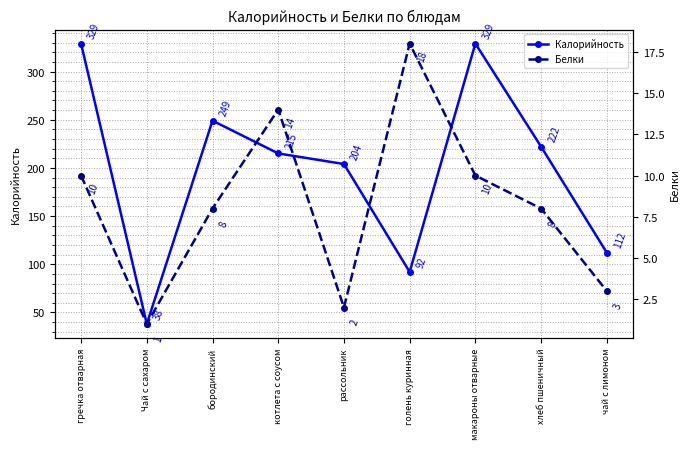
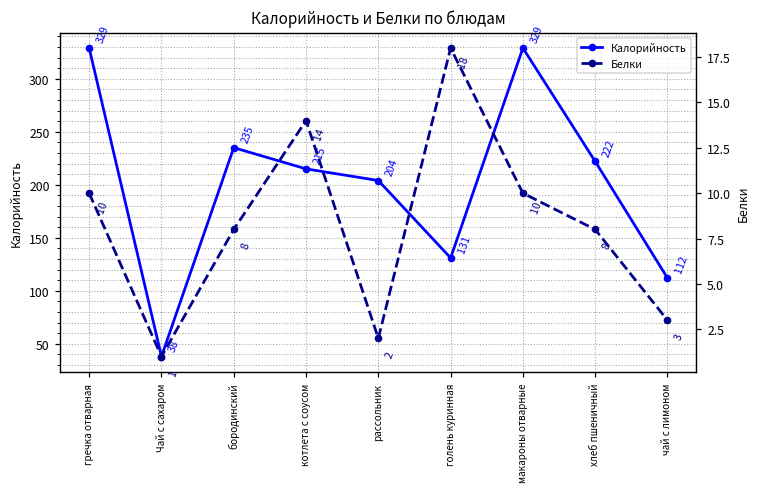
Калорийность, бородинский: 249 -> 235
Калорийность, голень куринная: 92 -> 131
